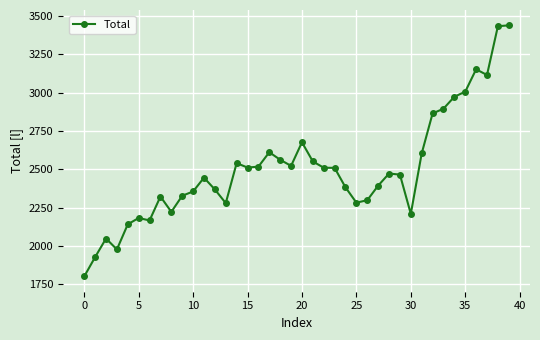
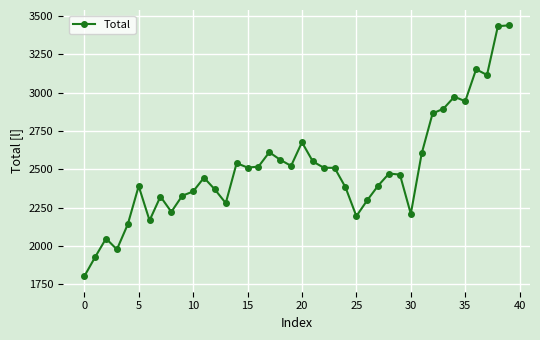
5: 2180 -> 2390
25: 2280 -> 2190
35: 3010 -> 2940
